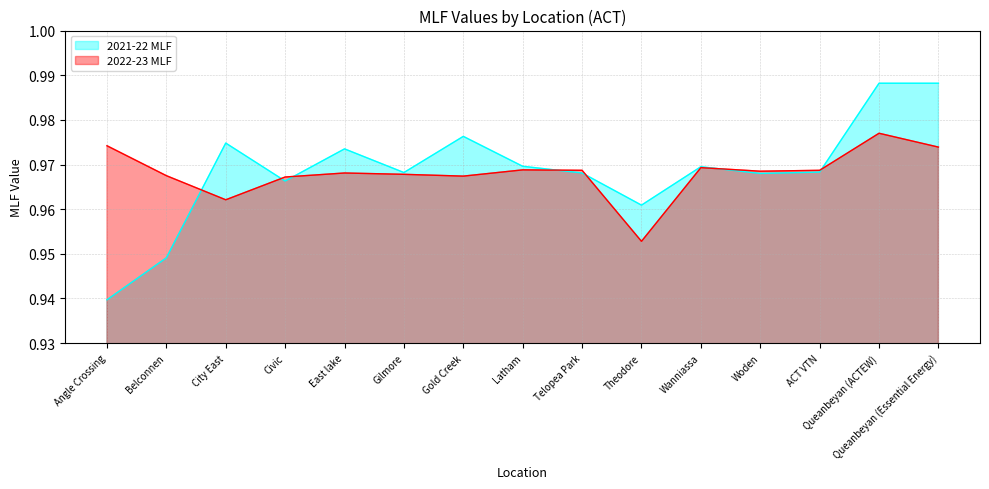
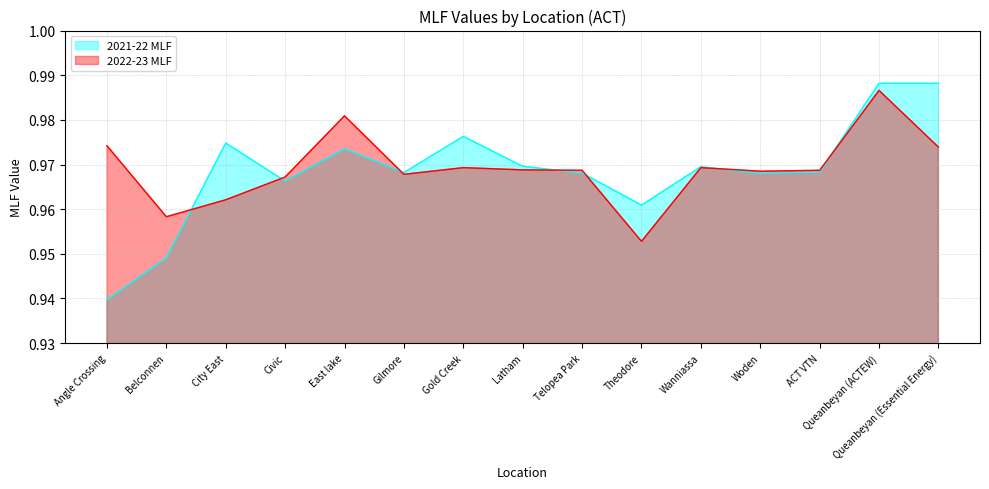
2022-23 MLF, Belconnen: 0.968 -> 0.958
2022-23 MLF, East lake: 0.968 -> 0.981
2022-23 MLF, Gold Creek: 0.967 -> 0.969
2022-23 MLF, Queanbeyan (ACTEW): 0.977 -> 0.987
